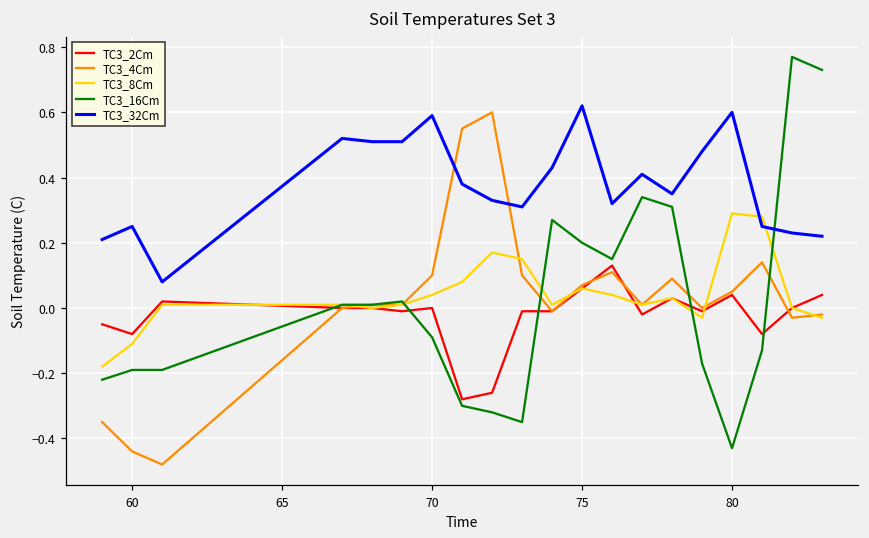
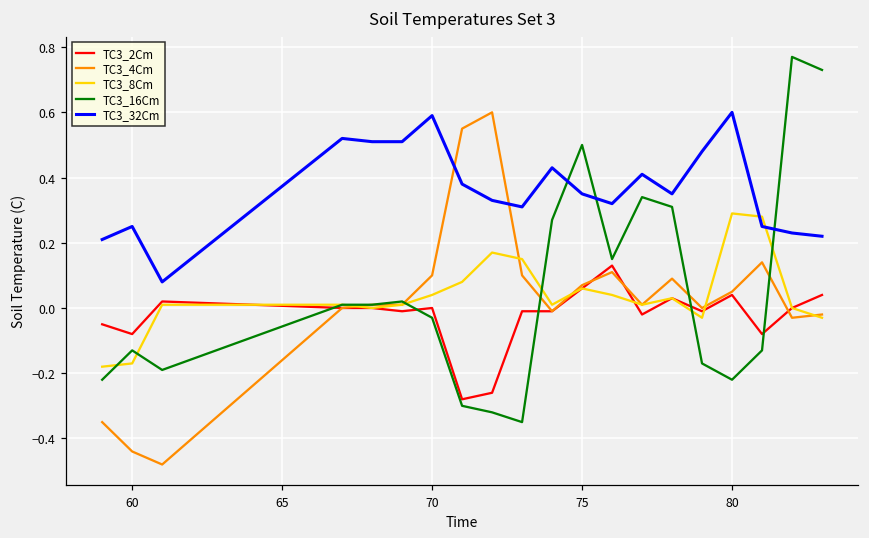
TC3_8Cm, 60: -0.11 -> -0.17
TC3_16Cm, 60: -0.19 -> -0.13
TC3_16Cm, 70: -0.09 -> -0.03
TC3_16Cm, 75: 0.2 -> 0.5
TC3_32Cm, 75: 0.62 -> 0.35
TC3_16Cm, 80: -0.43 -> -0.22
